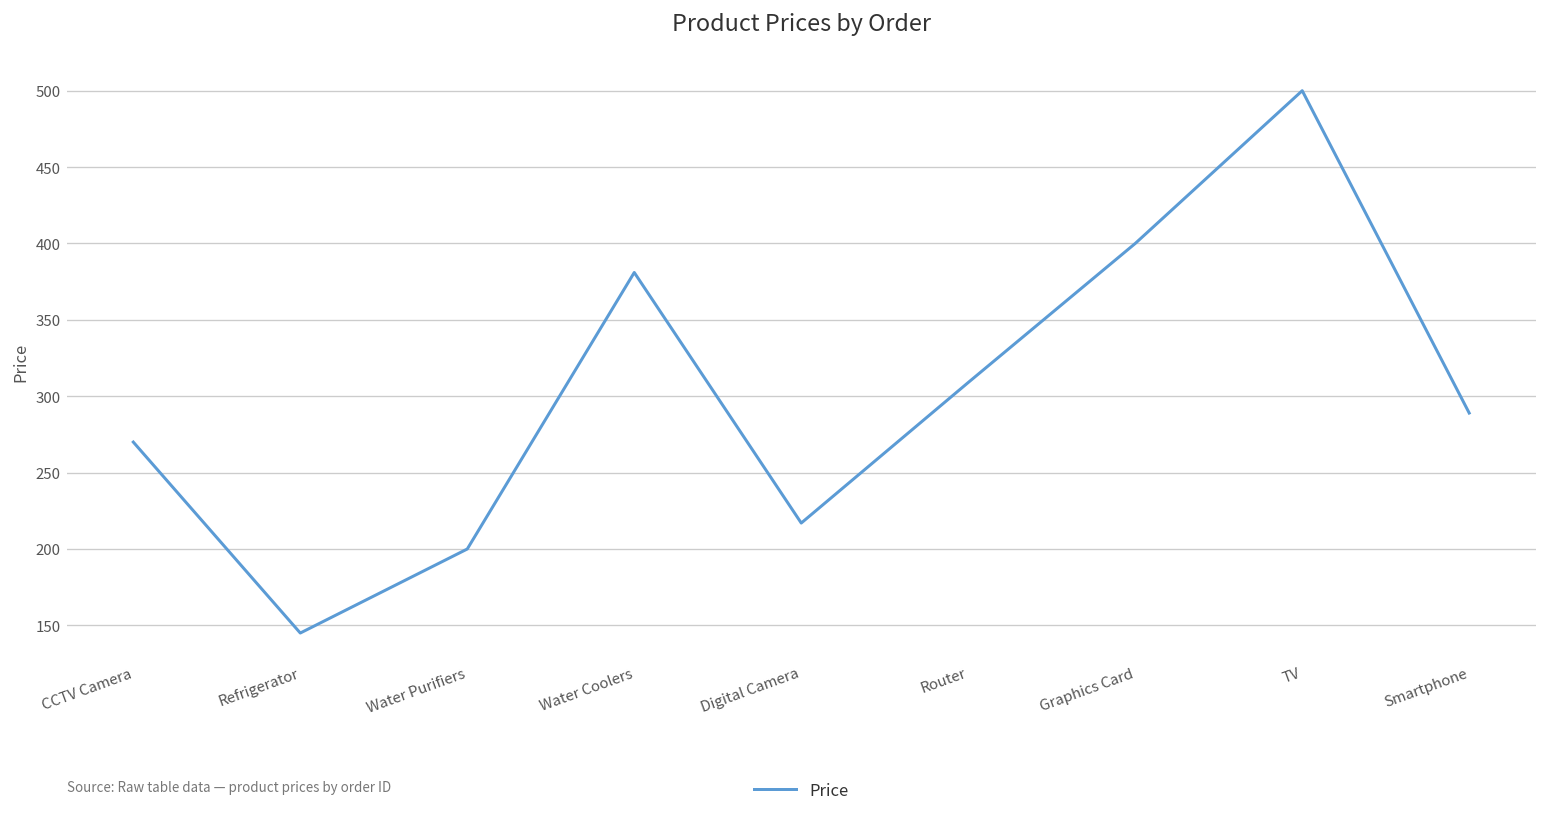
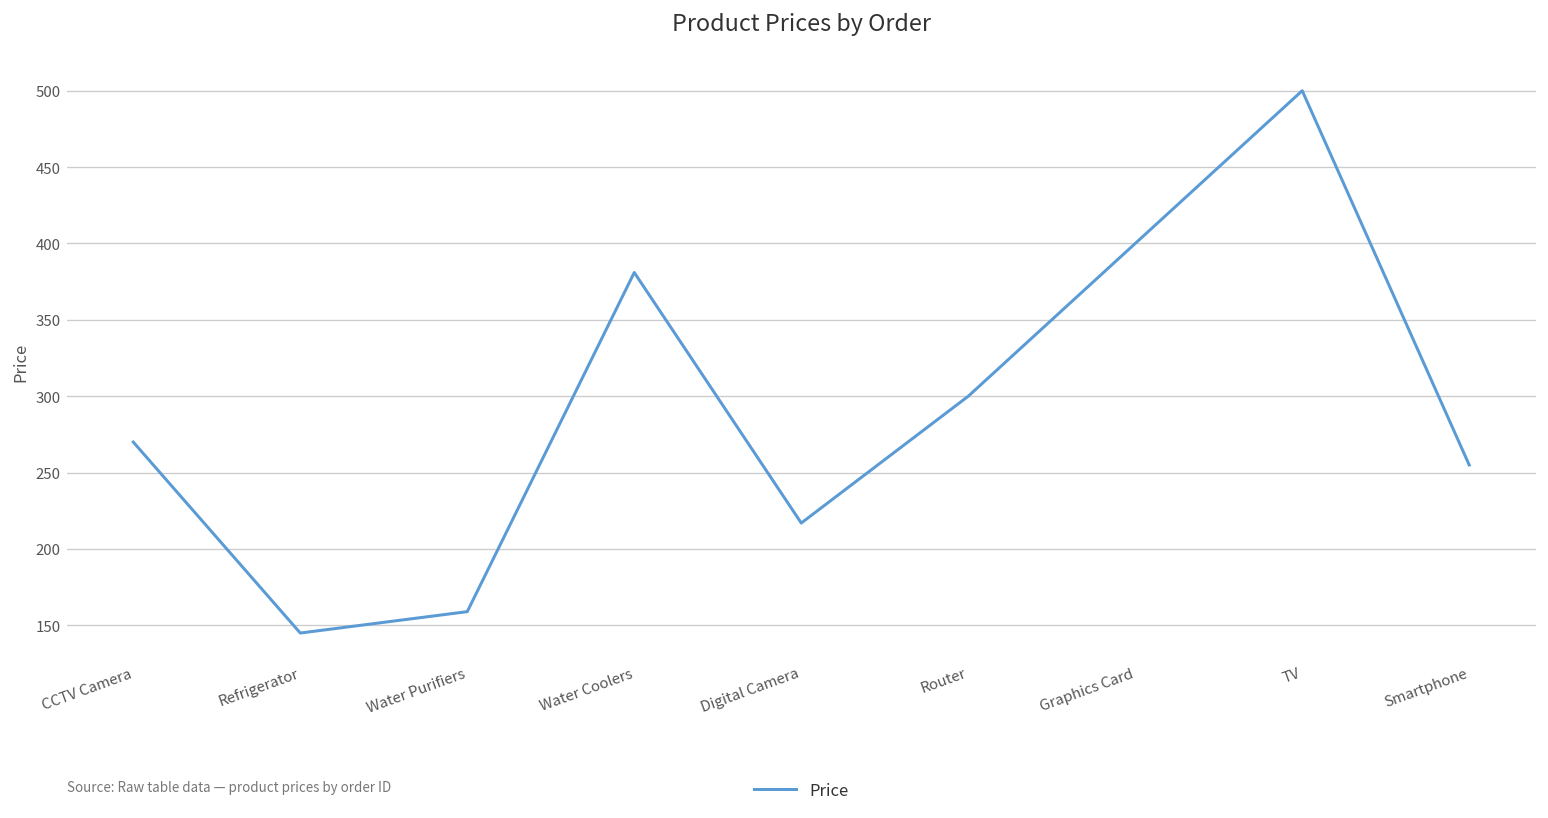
Water Purifiers: 200 -> 159
Router: 309 -> 300
Smartphone: 289 -> 255
